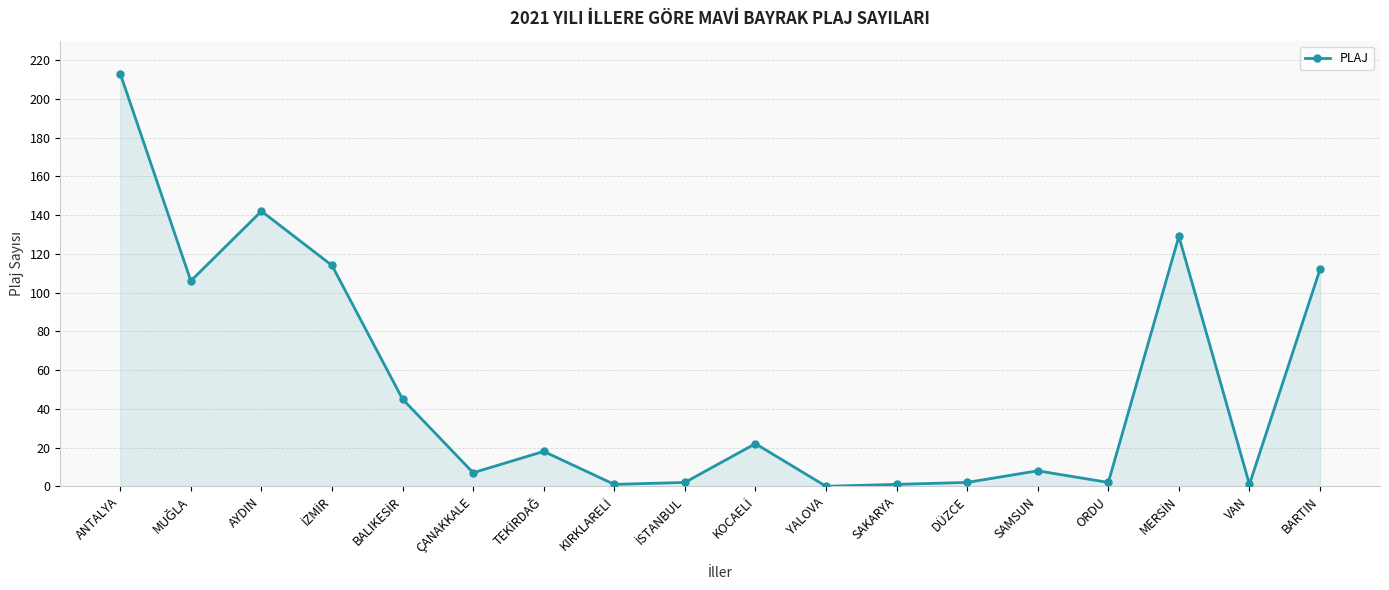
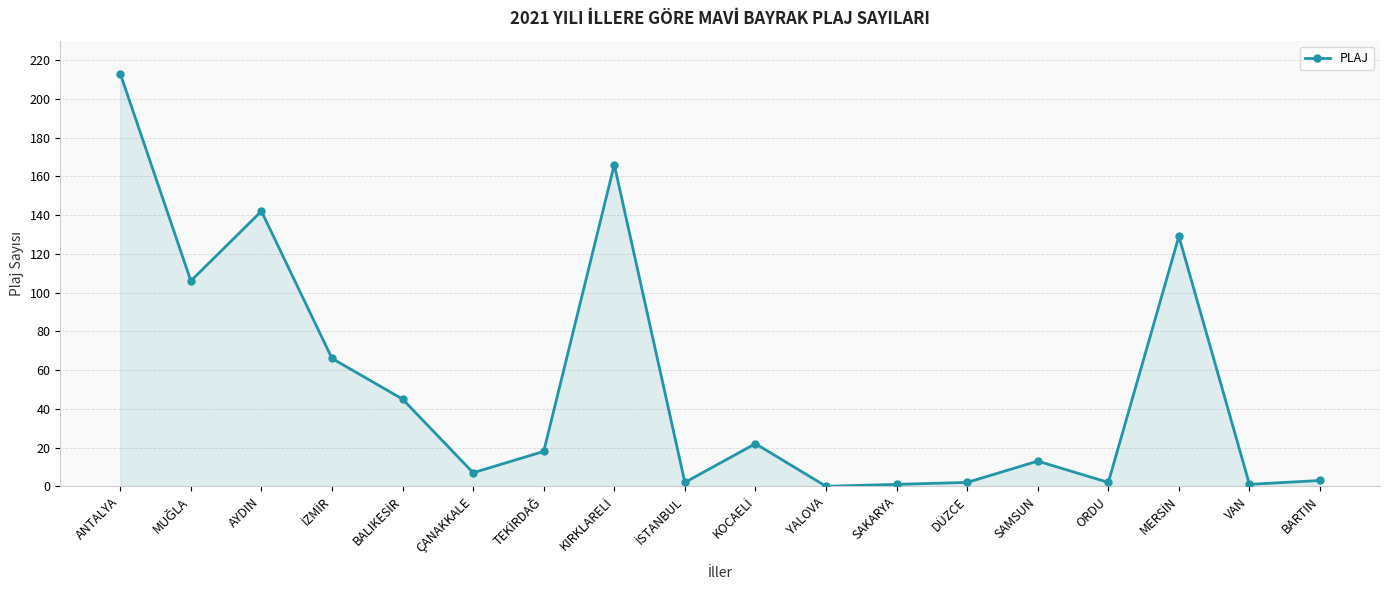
İZMİR: 114 -> 66
KIRKLARELİ: 1 -> 166
SAMSUN: 8 -> 13
BARTIN: 112 -> 3
